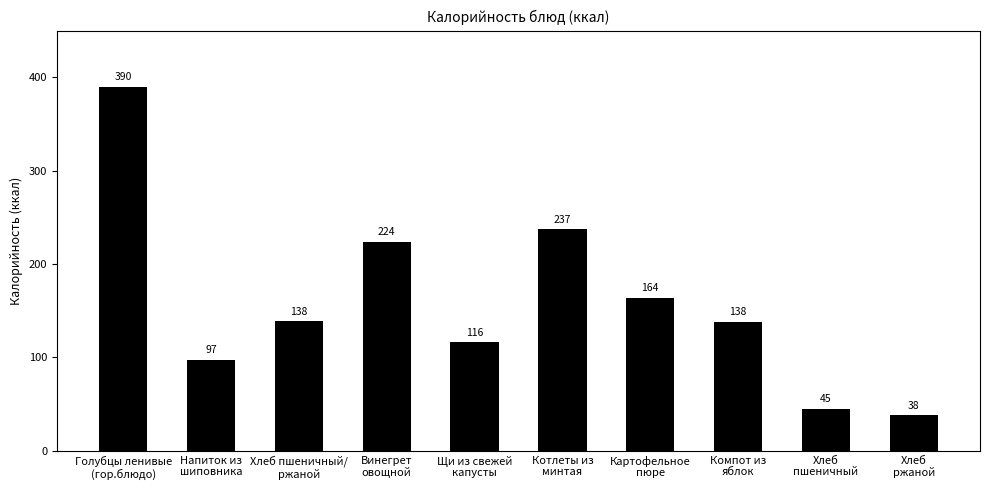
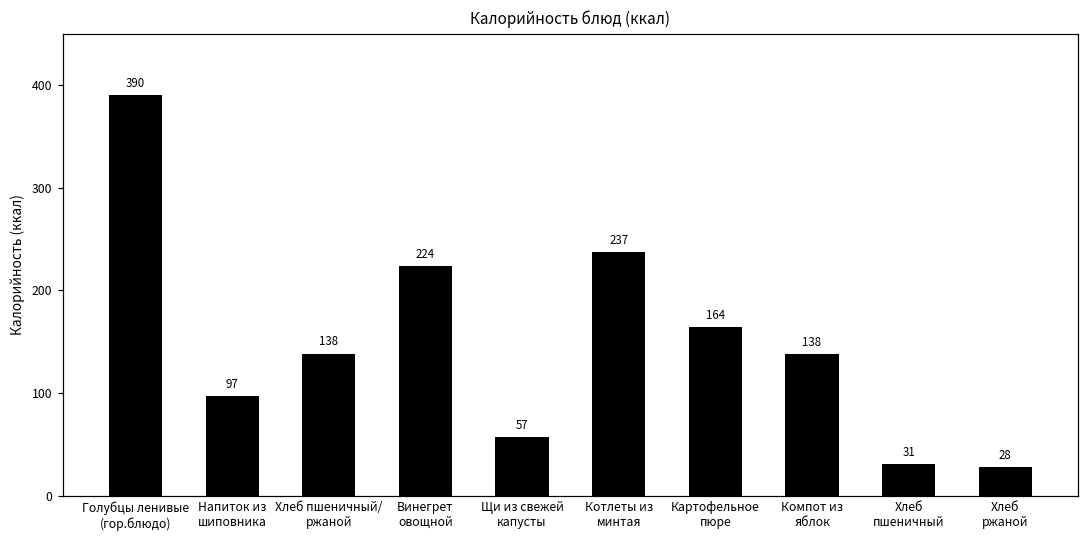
Щи из свежей капусты: 116 -> 57
Хлеб пшеничный: 45 -> 31
Хлеб ржаной: 38 -> 28
